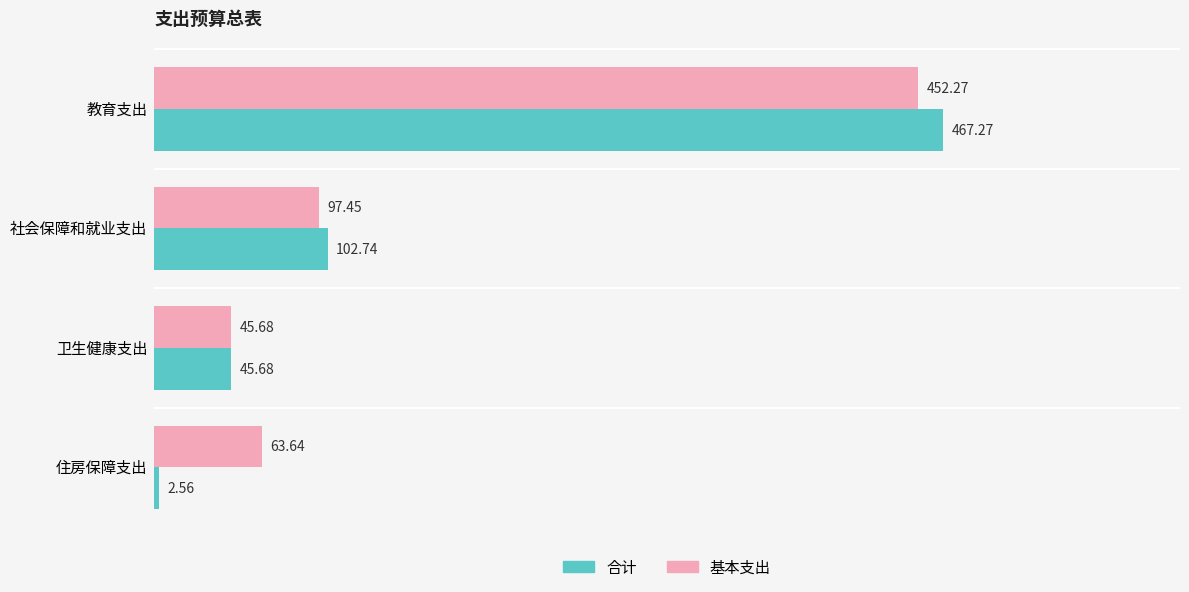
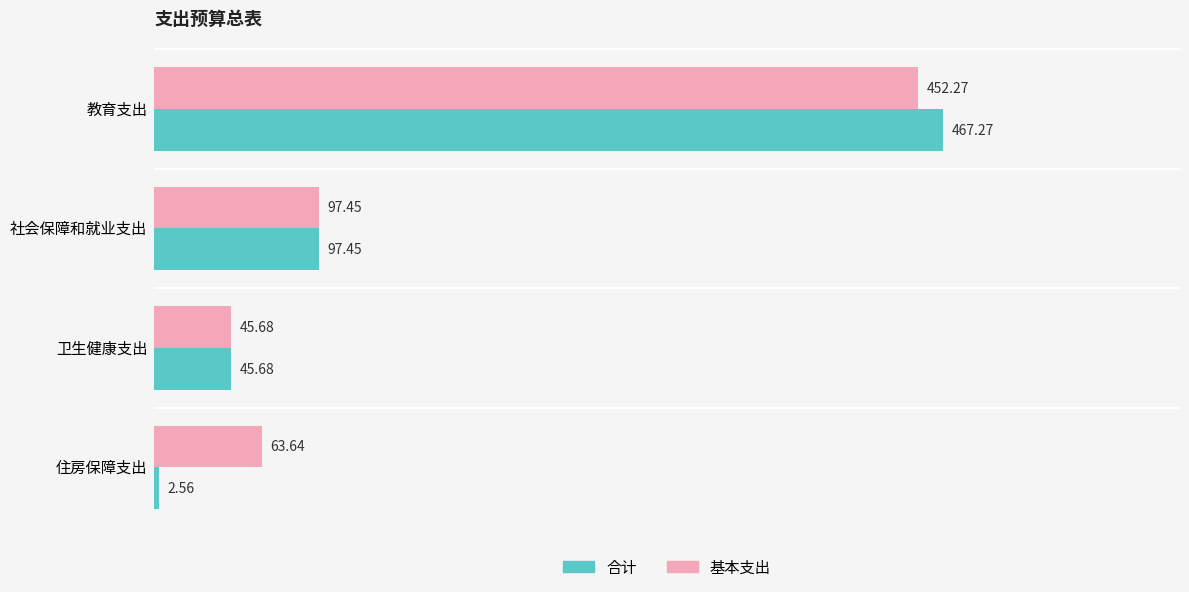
合计, 社会保障和就业支出: 102.74 -> 97.45
